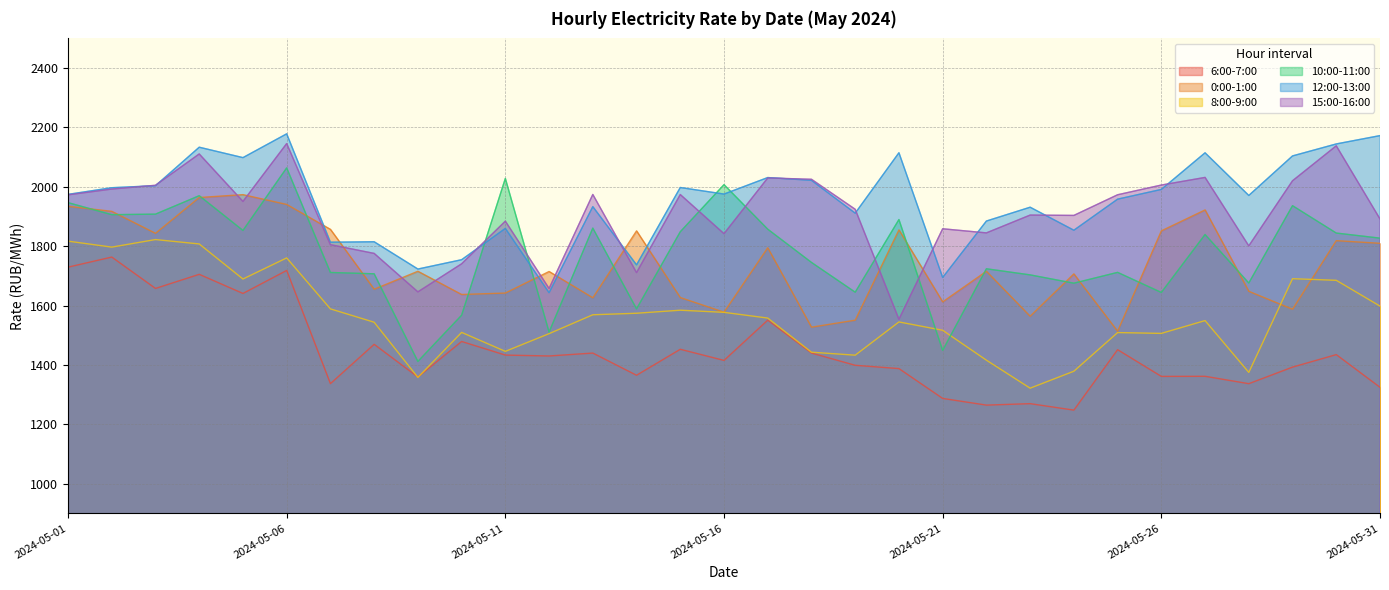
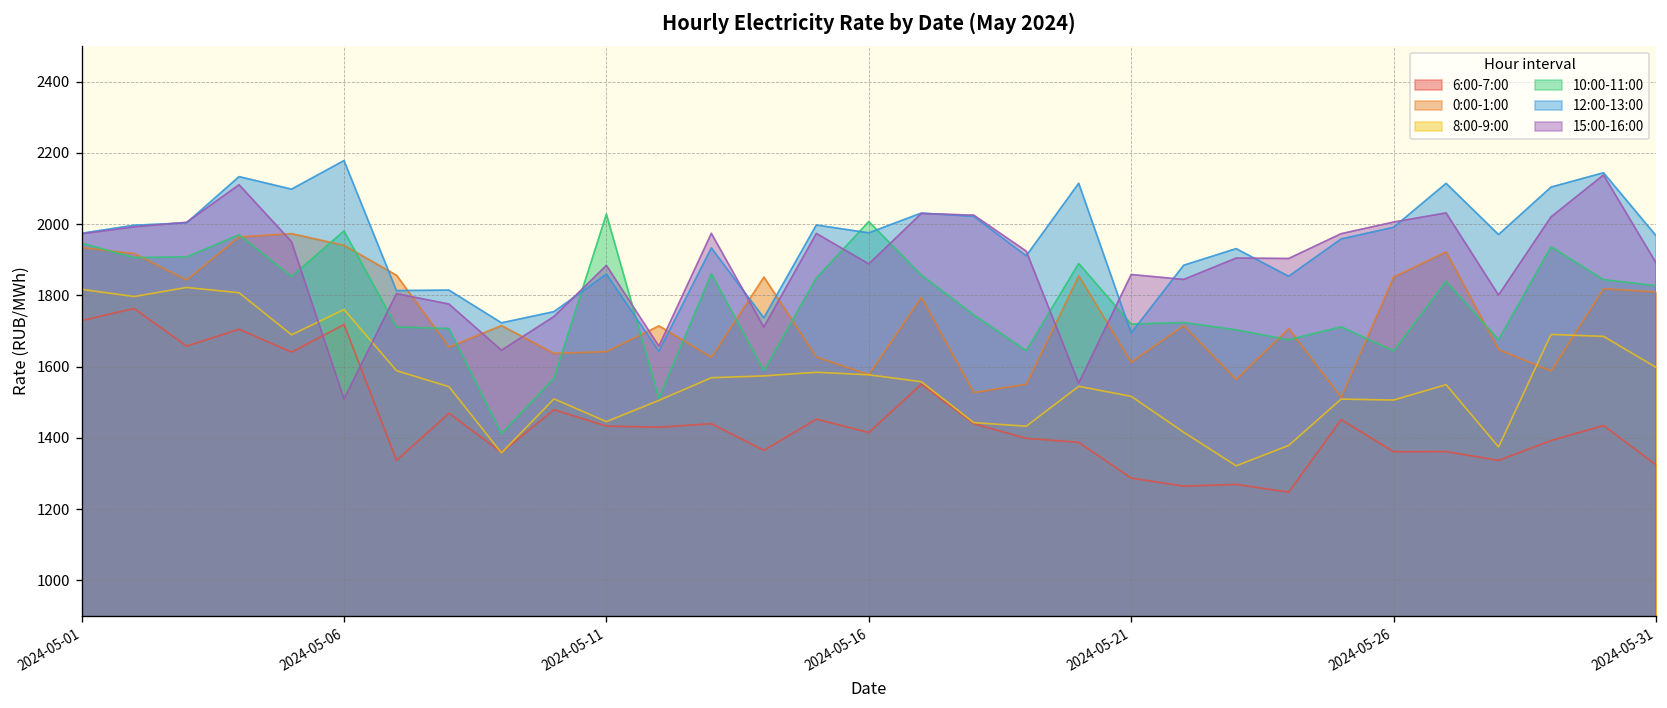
10:00-11:00, 2024-05-06: 2060 -> 1980
15:00-16:00, 2024-05-06: 2150 -> 1510
15:00-16:00, 2024-05-16: 1840 -> 1890
10:00-11:00, 2024-05-21: 1450 -> 1720
12:00-13:00, 2024-05-31: 2170 -> 1970
